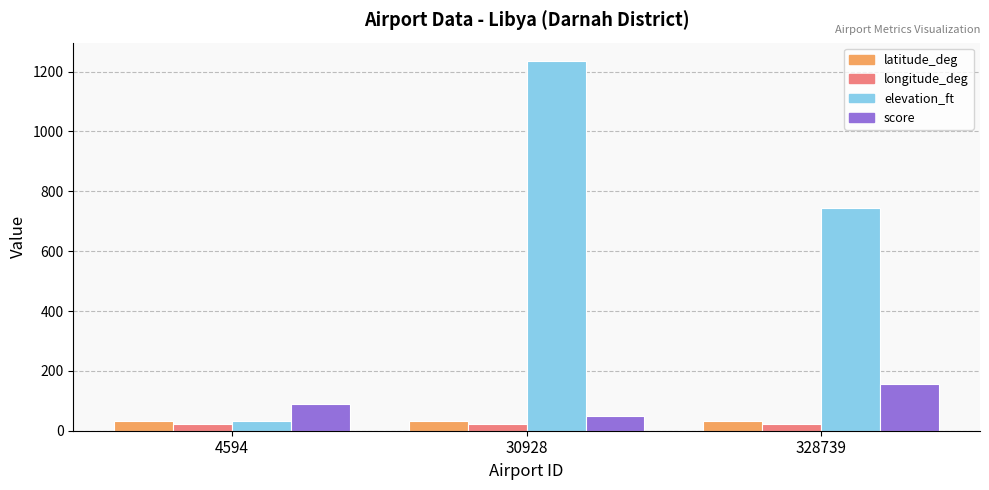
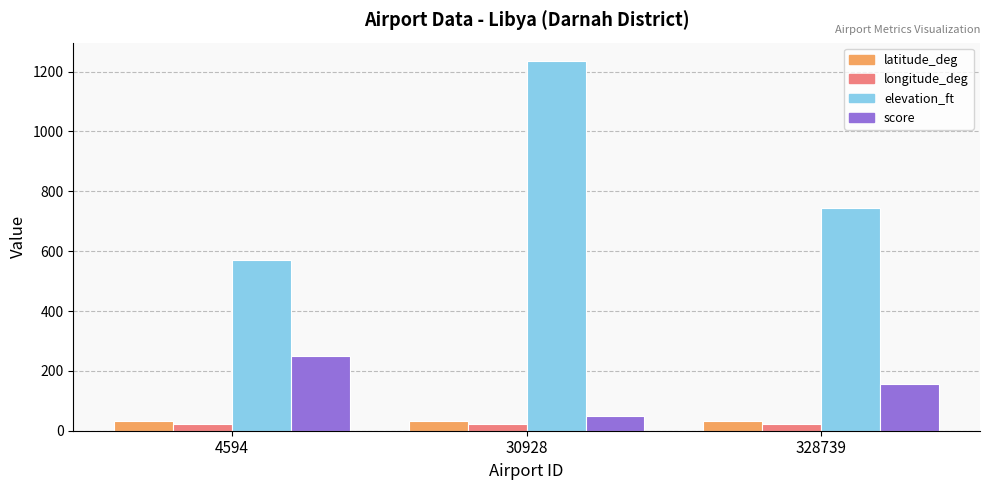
elevation_ft, 4594: 30 -> 570
score, 4594: 90 -> 250
